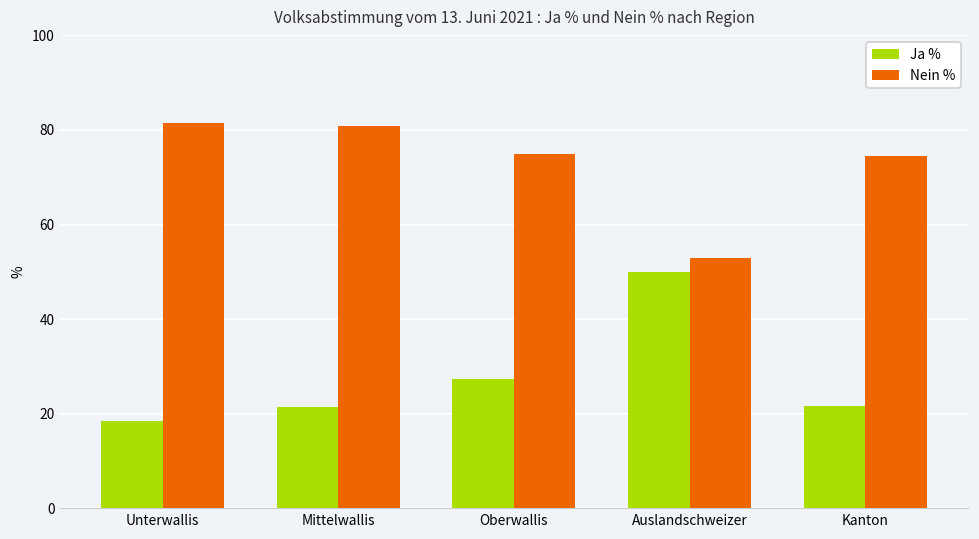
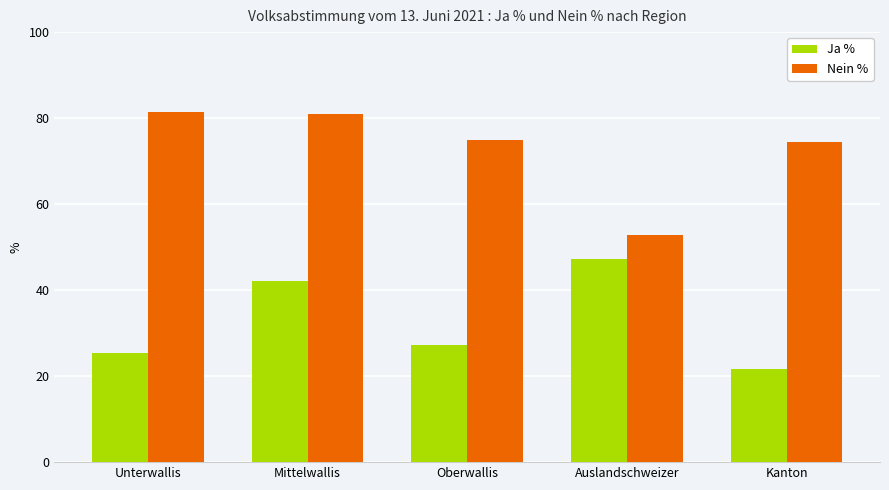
Ja %, Unterwallis: 19 -> 25
Ja %, Mittelwallis: 21 -> 42
Ja %, Auslandschweizer: 50 -> 47
